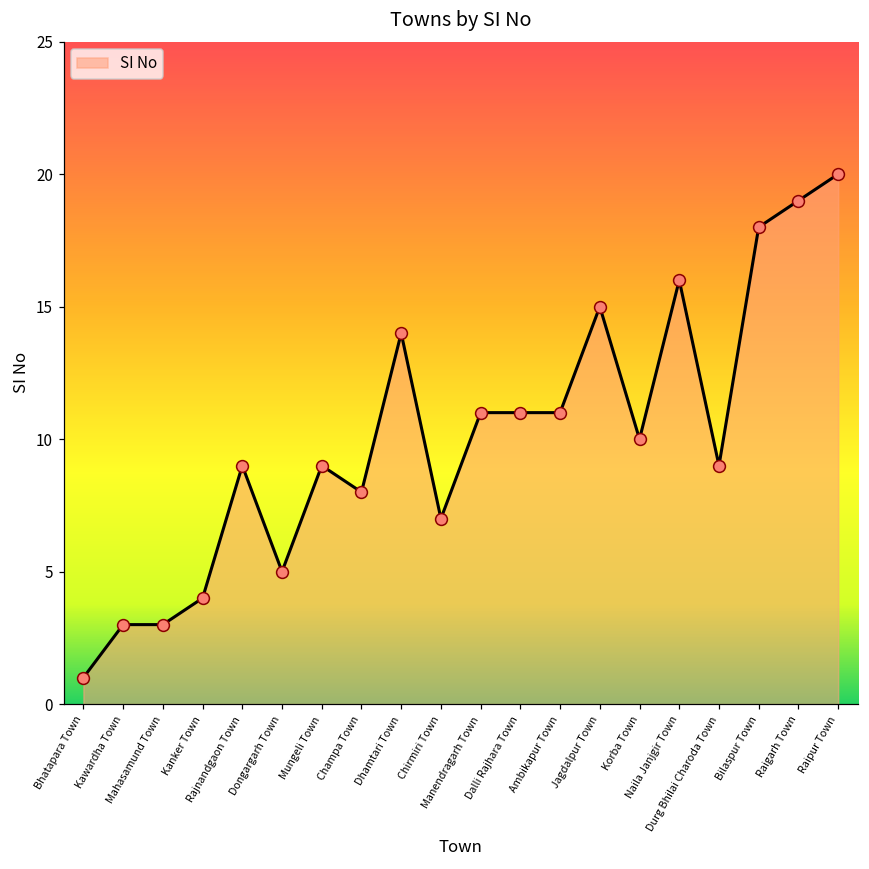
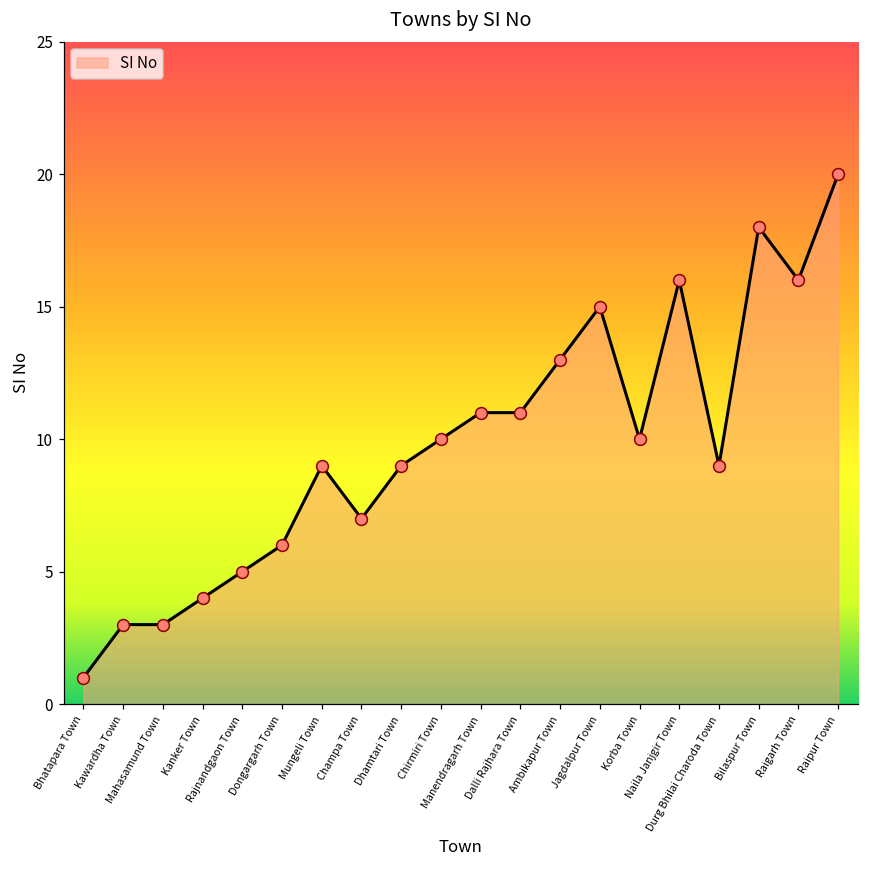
Rajnandgaon Town: 9 -> 5
Dongargarh Town: 5 -> 6
Champa Town: 8 -> 7
Dhamtari Town: 14 -> 9
Chirmiri Town: 7 -> 10
Ambikapur Town: 11 -> 13
Raigarh Town: 19 -> 16
